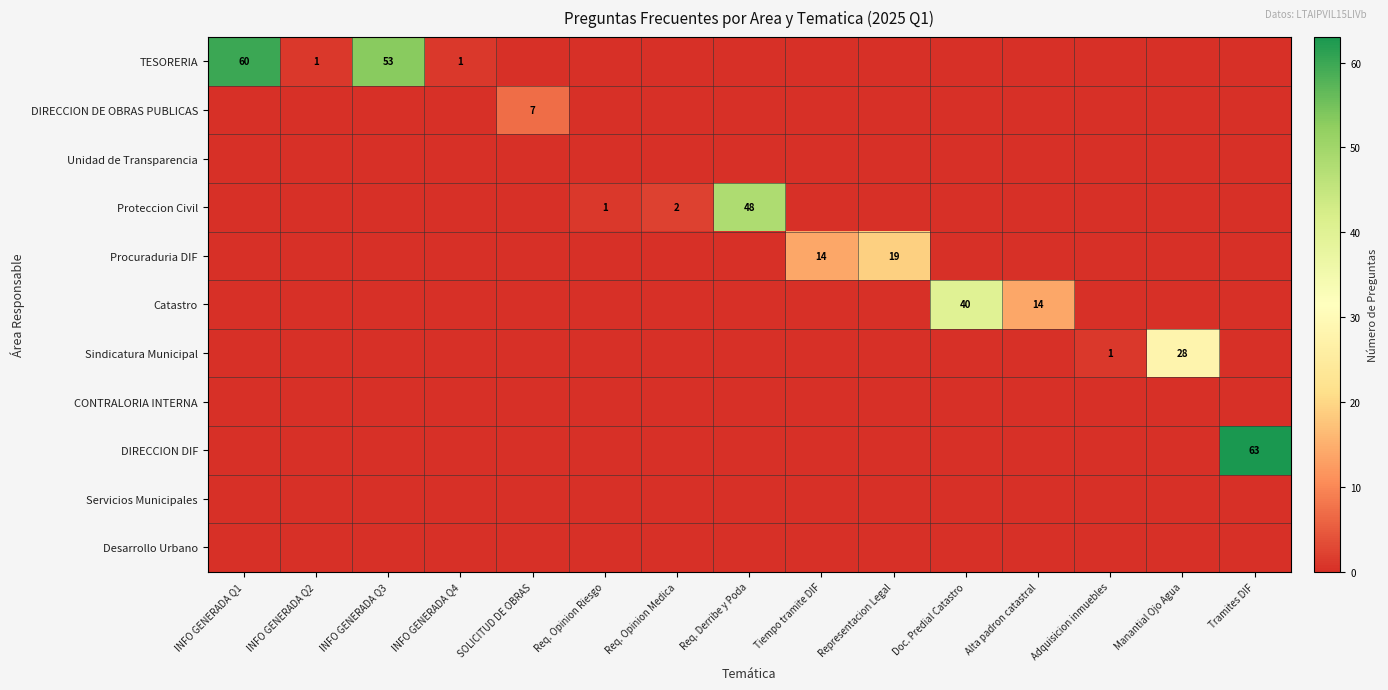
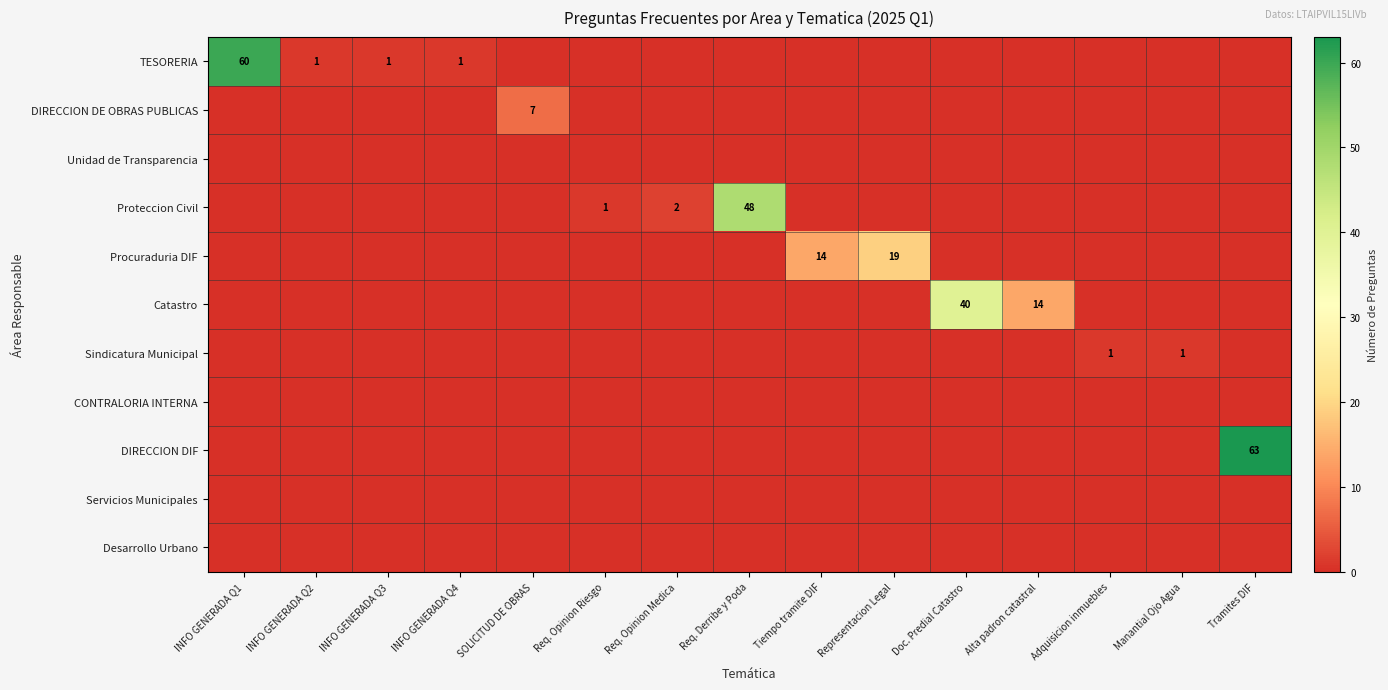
TESORERIA, INFO GENERADA Q3: 53 -> 1
Sindicatura Municipal, Manantial Ojo Agua: 28 -> 1
